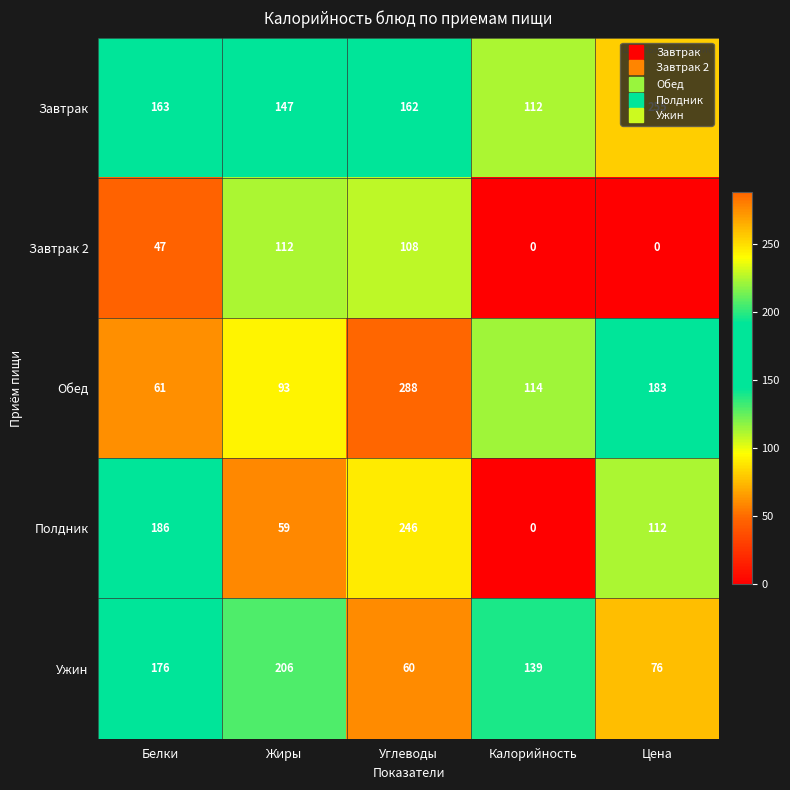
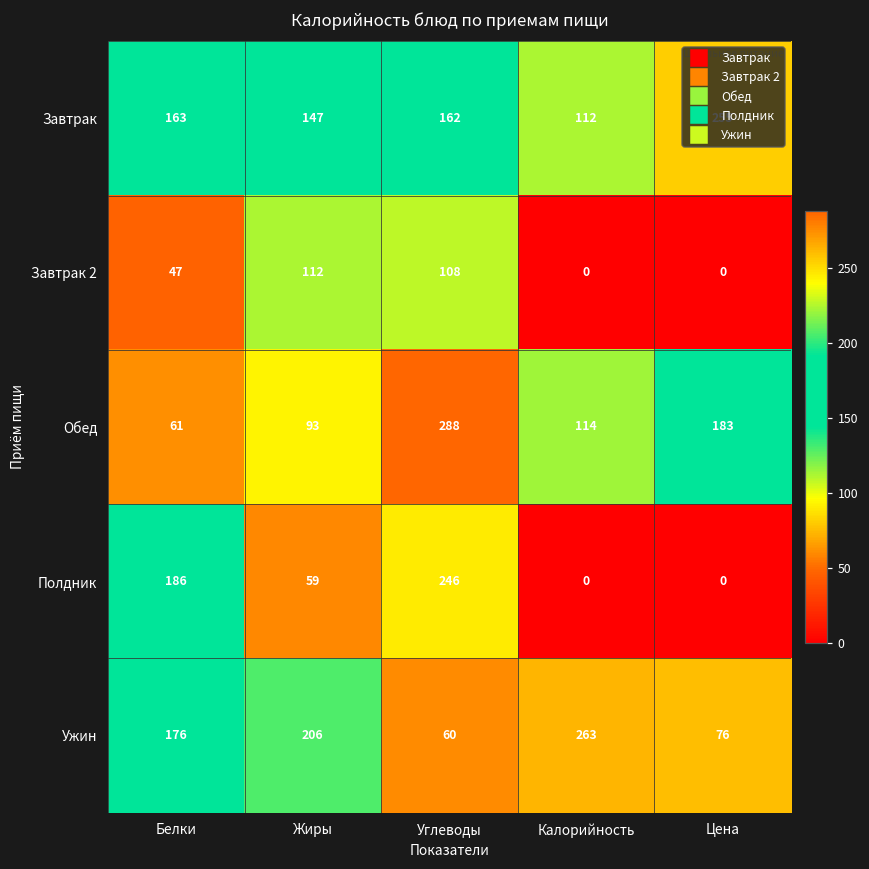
Полдник, Цена: 112 -> 0
Ужин, Калорийность: 139 -> 263
